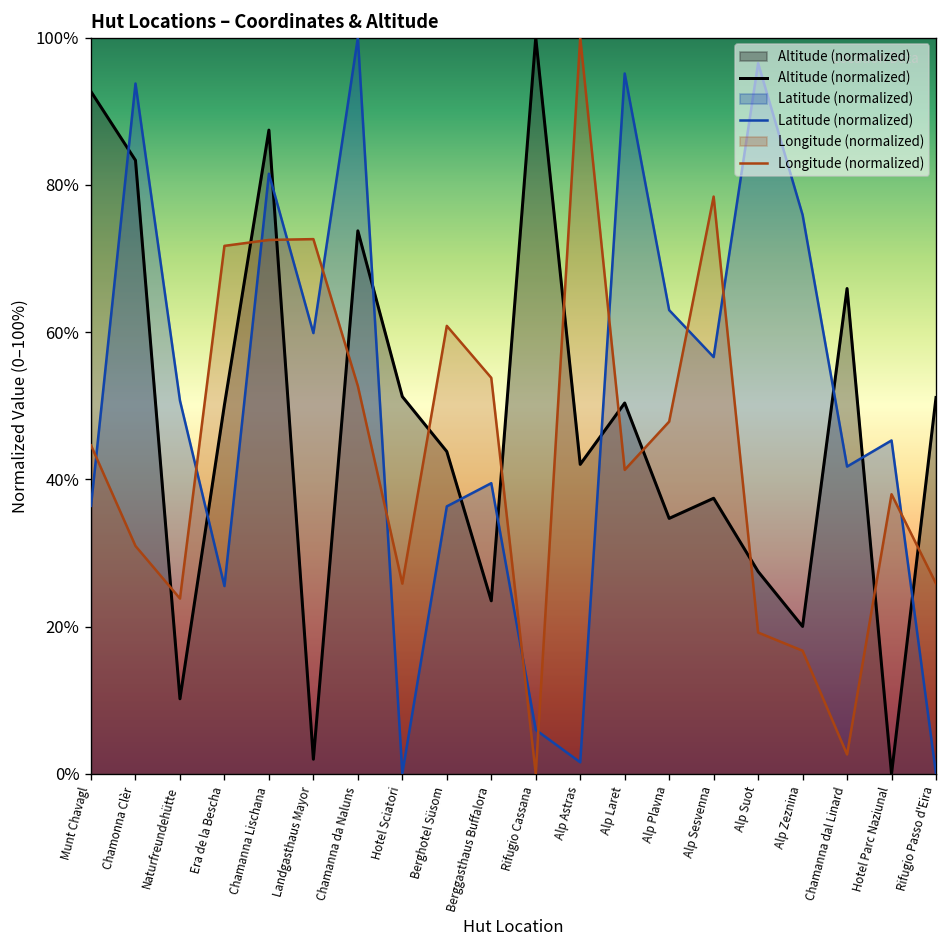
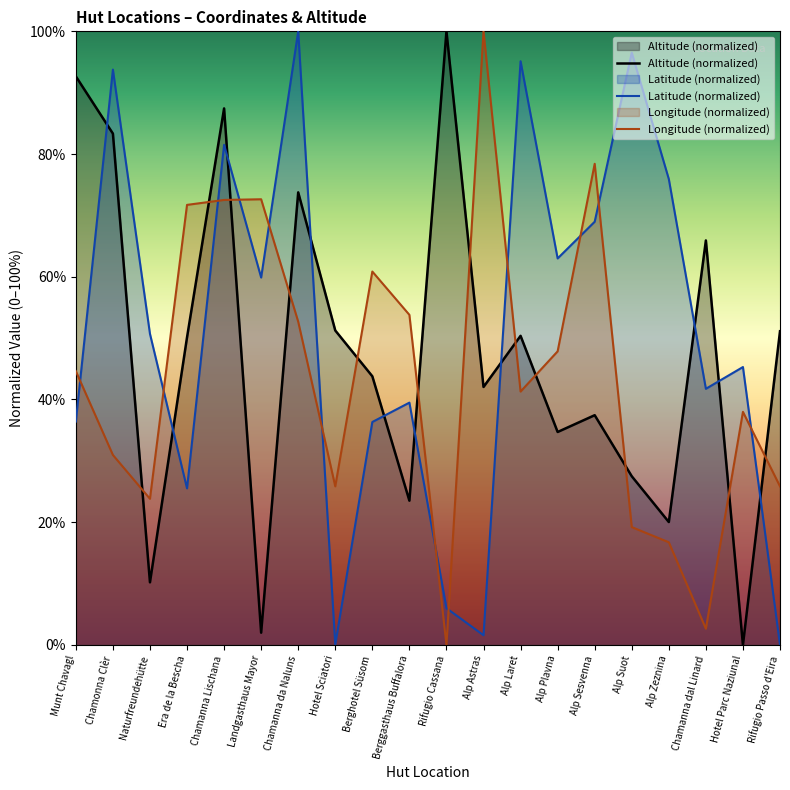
Latitude (normalized), Alp Sesvenna: 57% -> 69%
